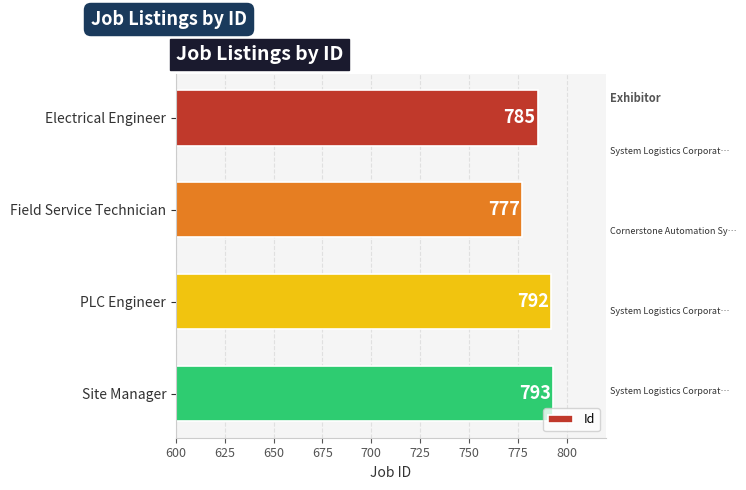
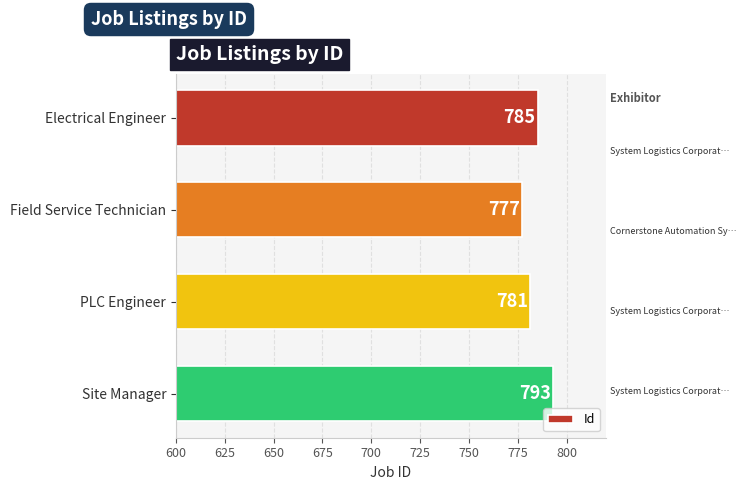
PLC Engineer: 792 -> 781
